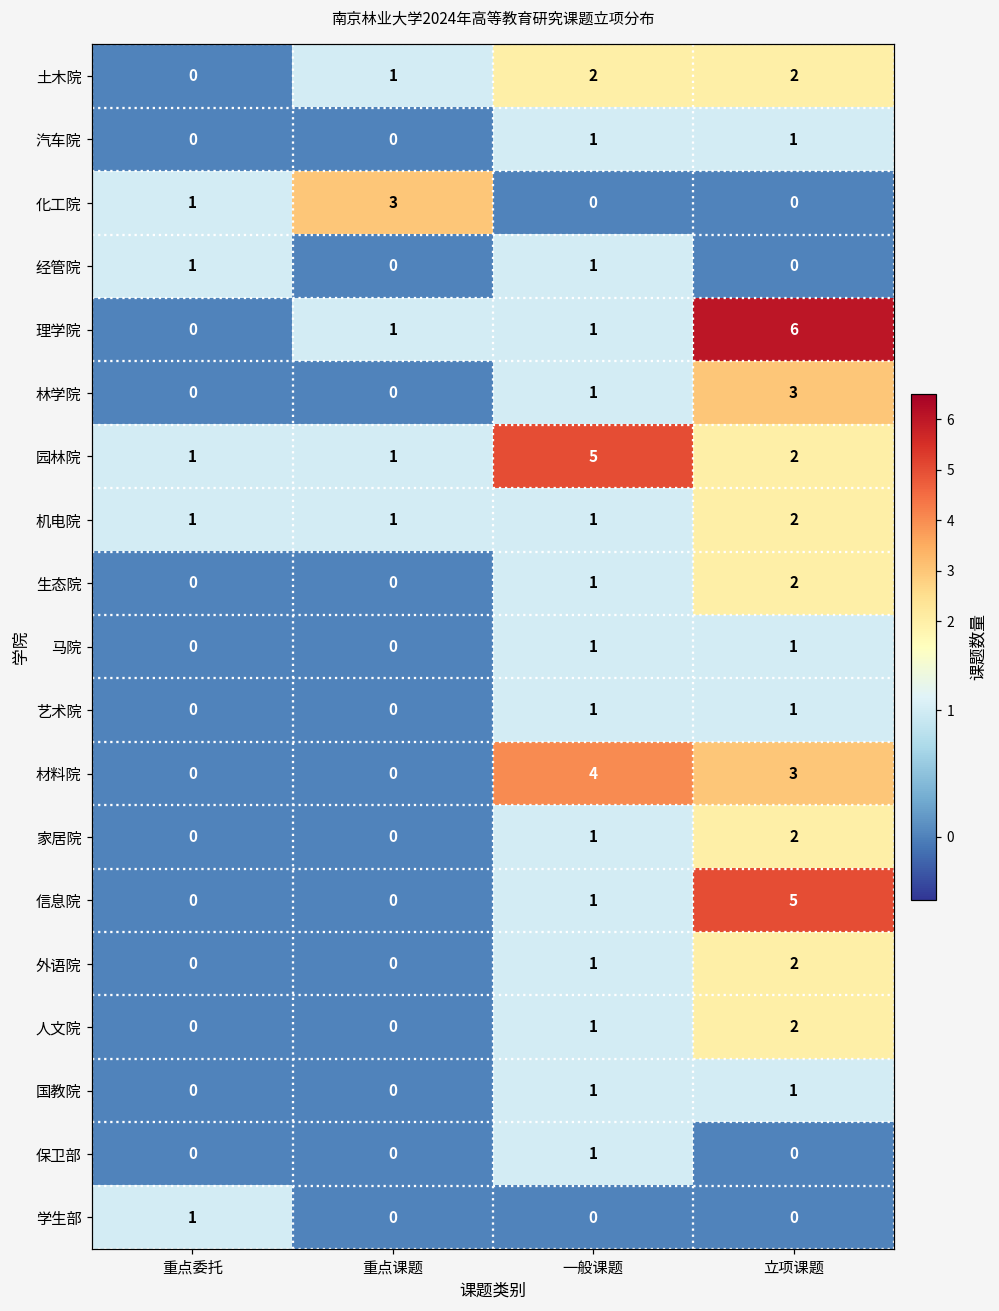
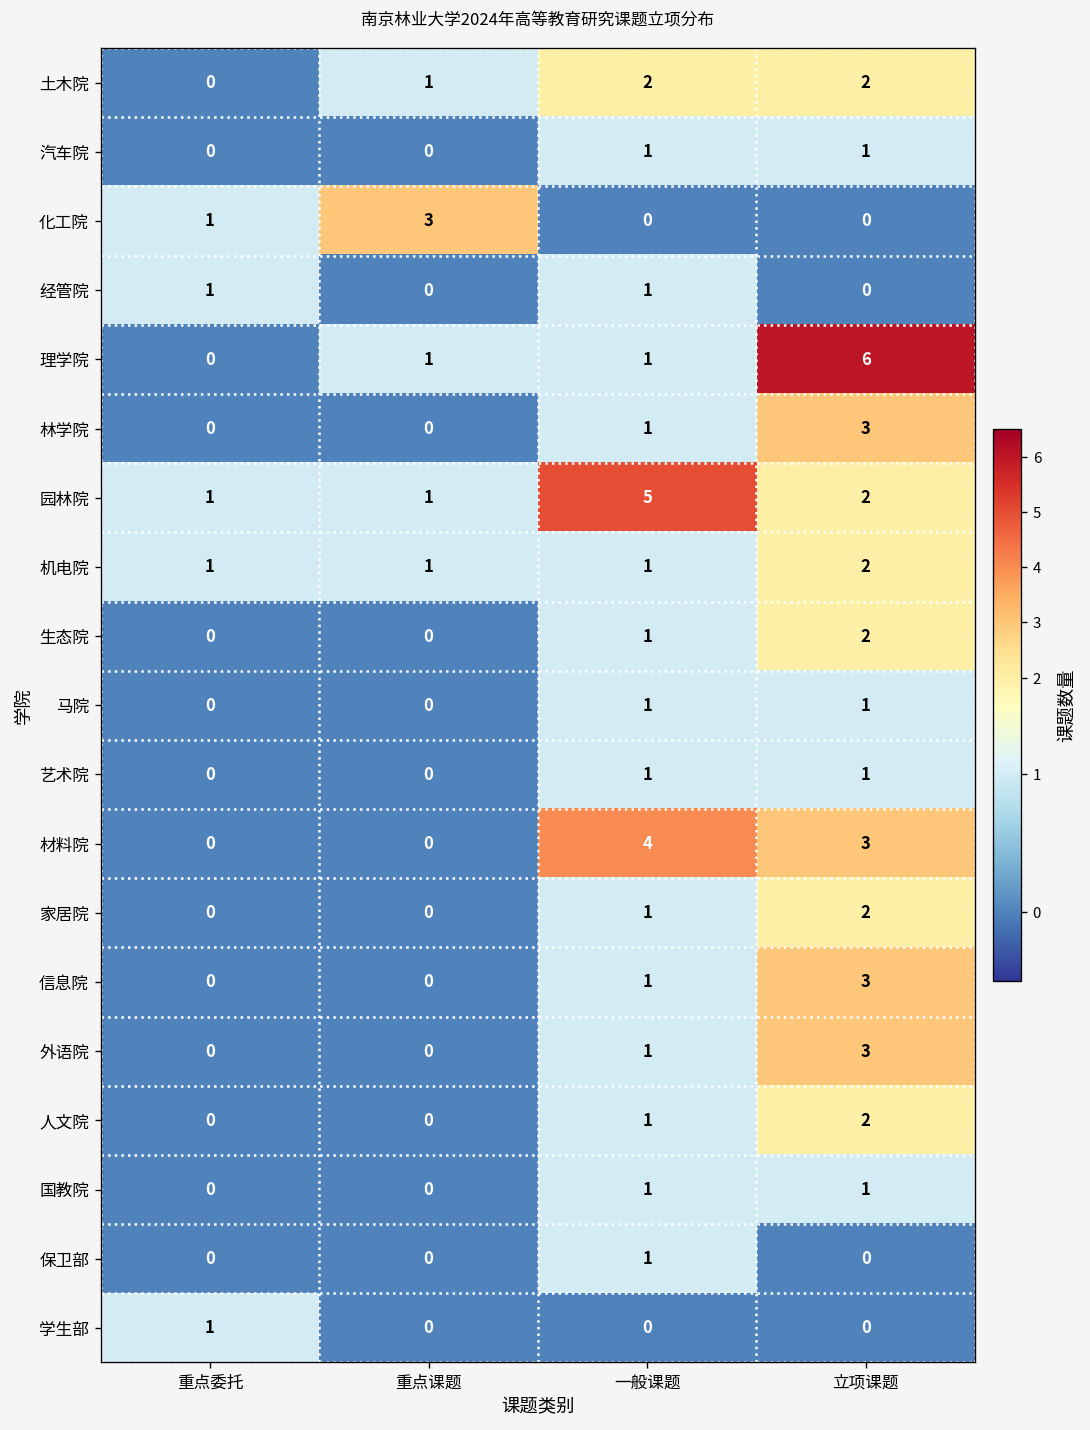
信息院, 立项课题: 5 -> 3
外语院, 立项课题: 2 -> 3
